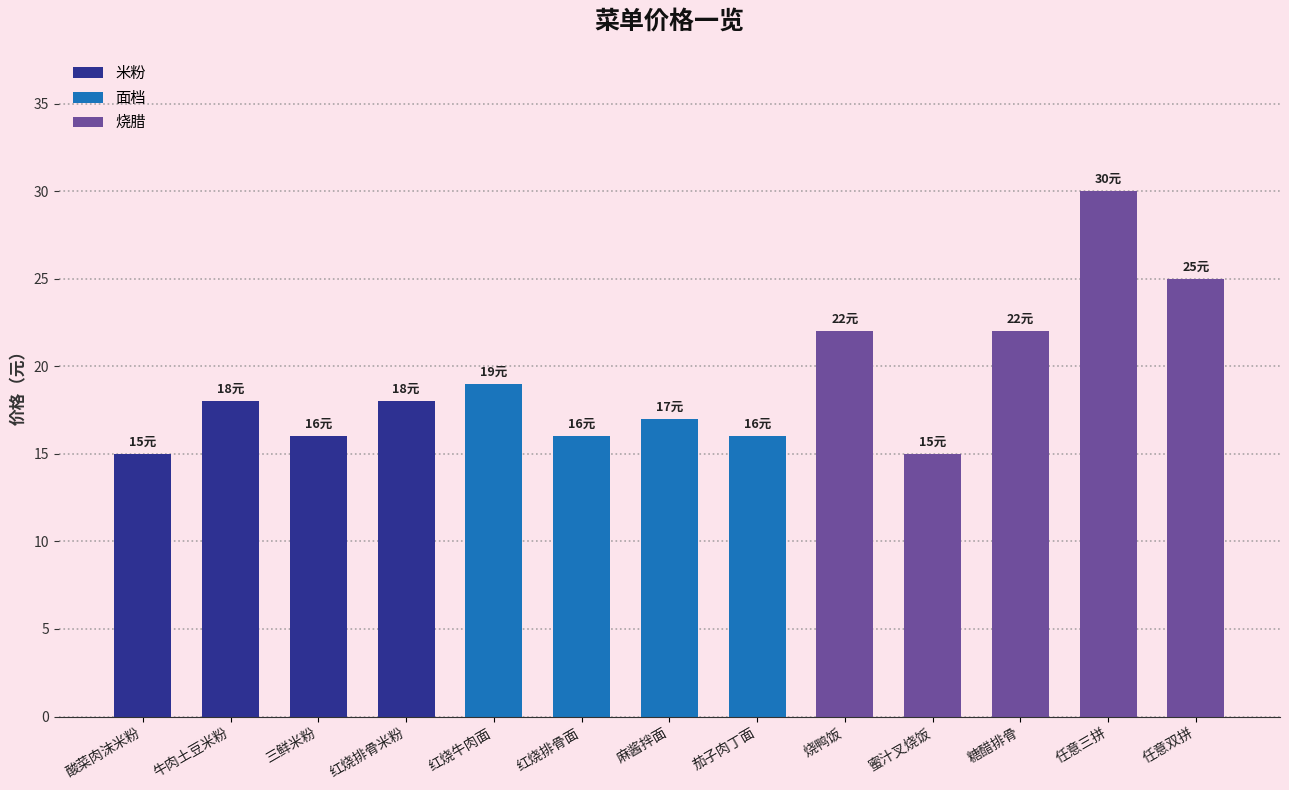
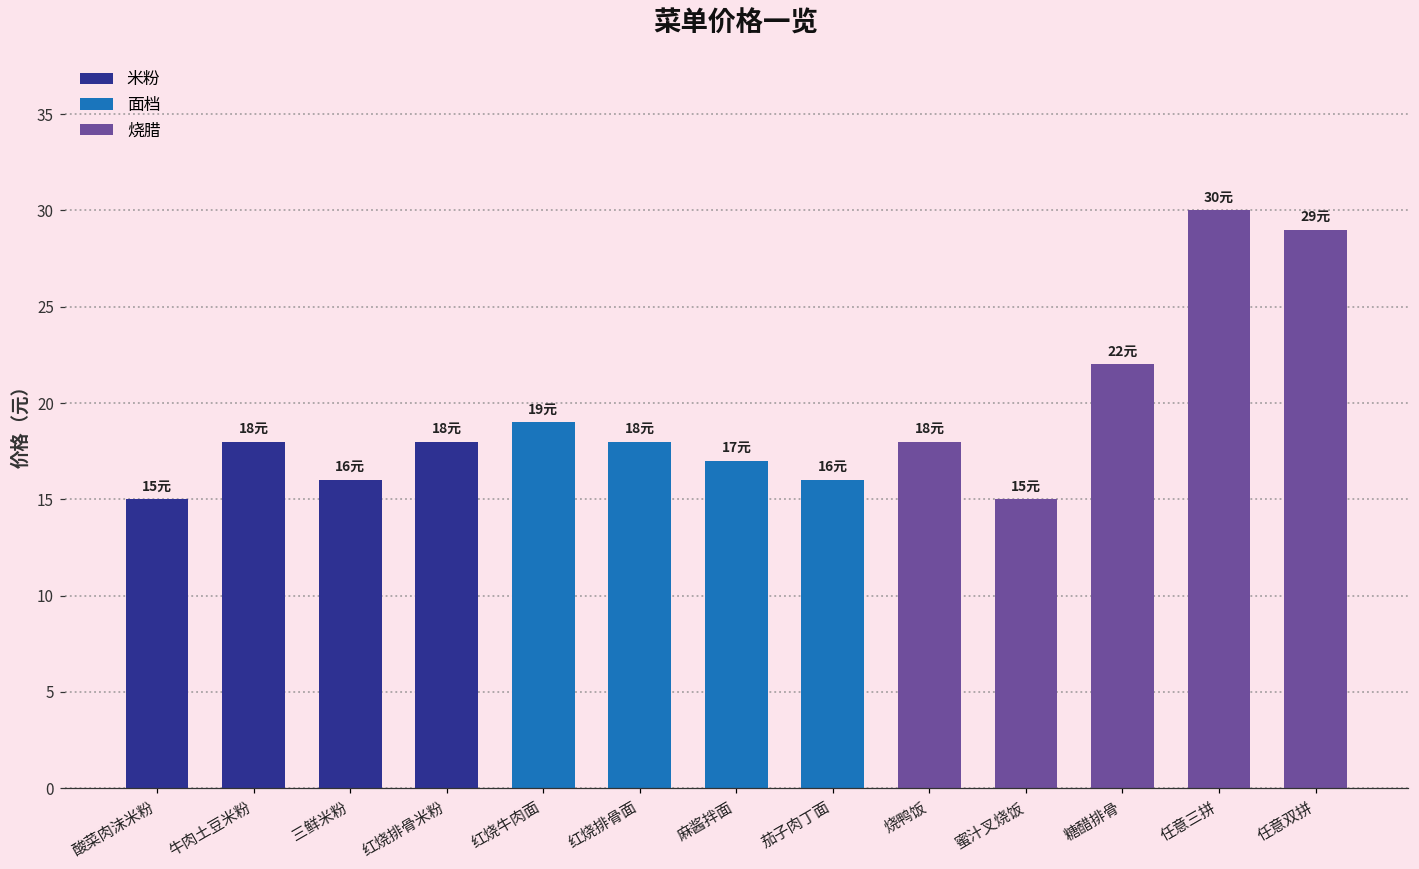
红烧排骨面: 16元 -> 18元
烧鸭饭: 22元 -> 18元
任意双拼: 25元 -> 29元
